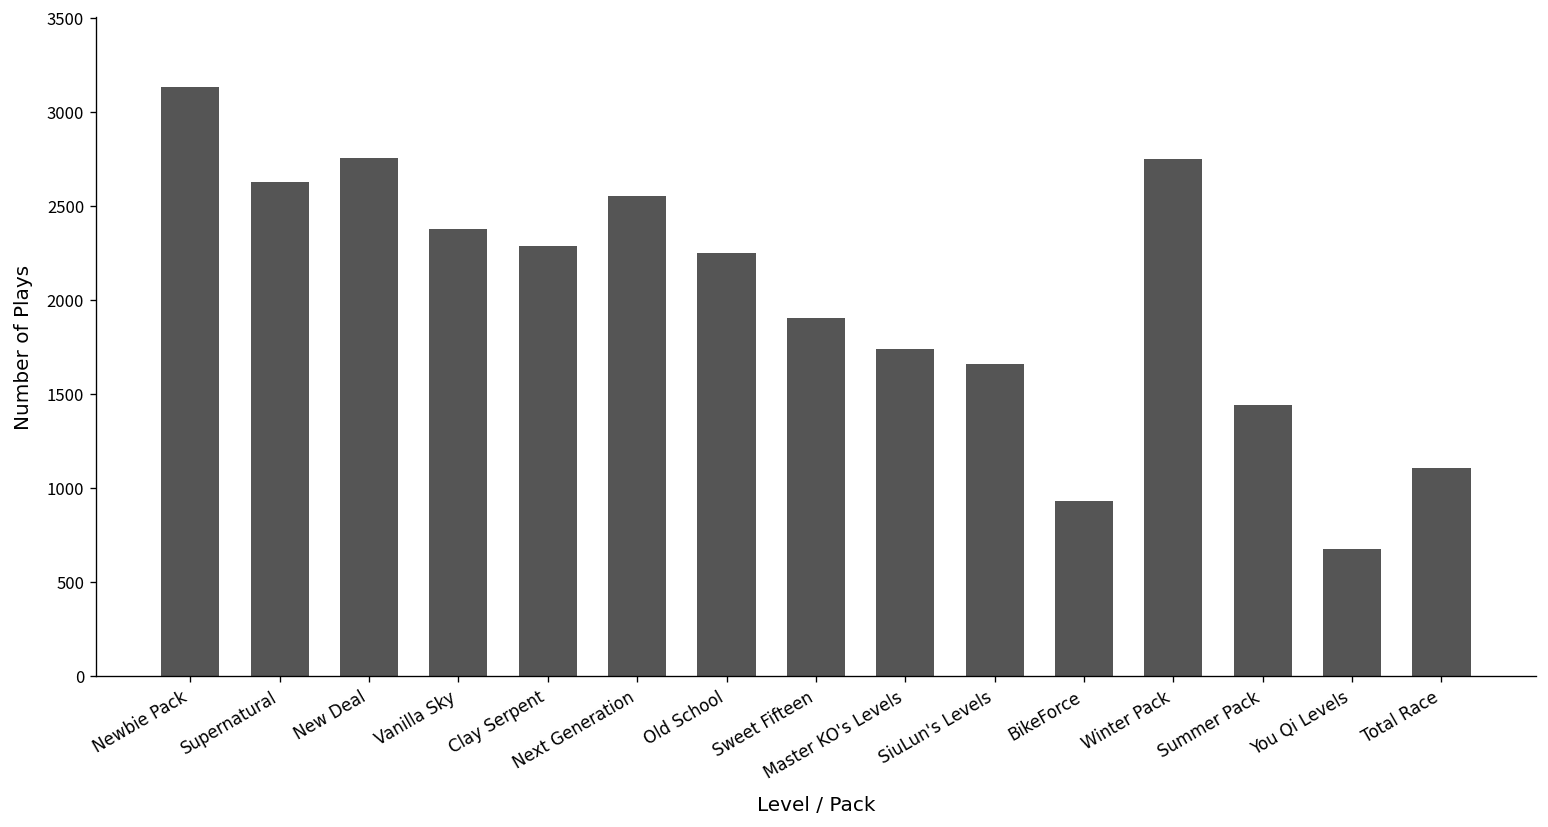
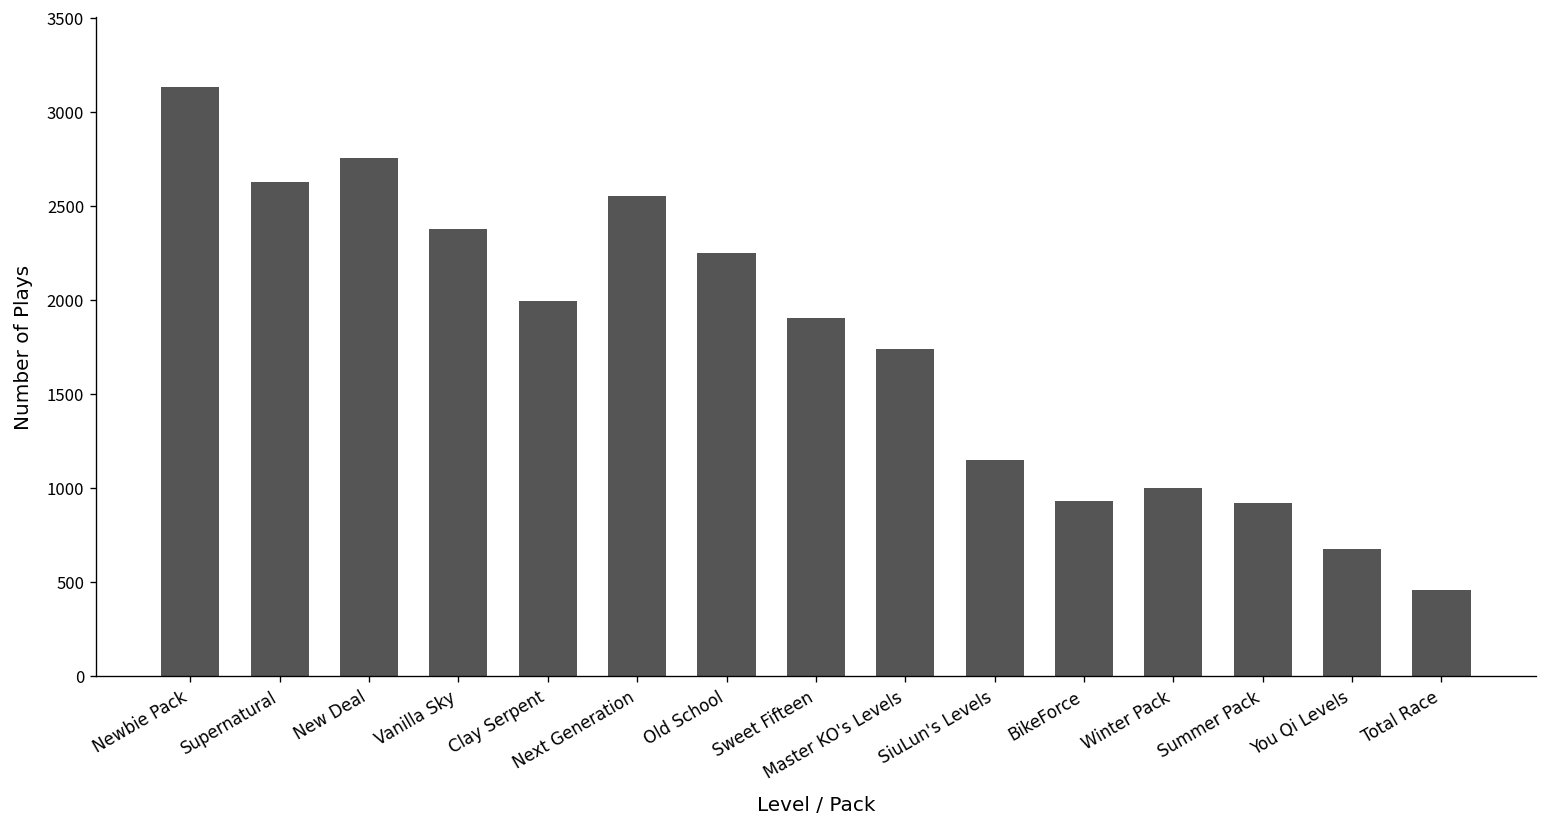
Clay Serpent: 2290 -> 1990
SiuLun's Levels: 1660 -> 1150
Winter Pack: 2750 -> 1000
Summer Pack: 1440 -> 920
Total Race: 1110 -> 450
